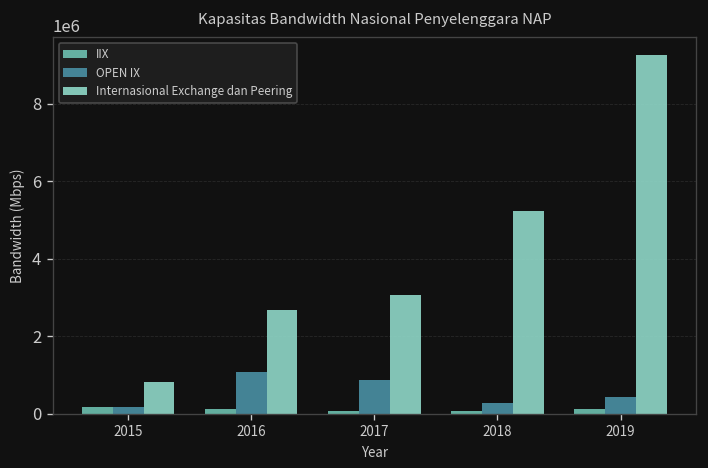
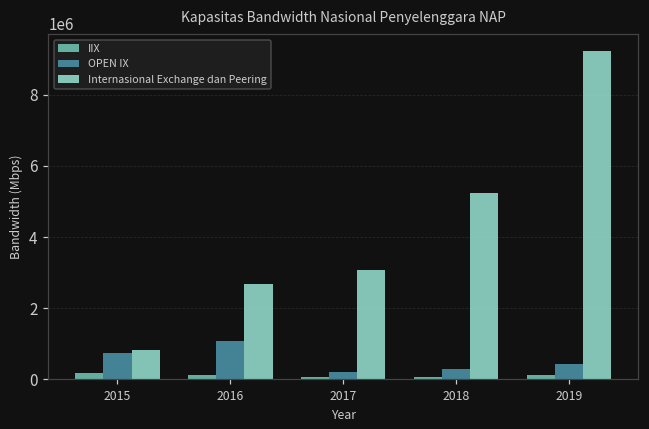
OPEN IX, 2015: 200000 -> 700000
OPEN IX, 2017: 900000 -> 200000
